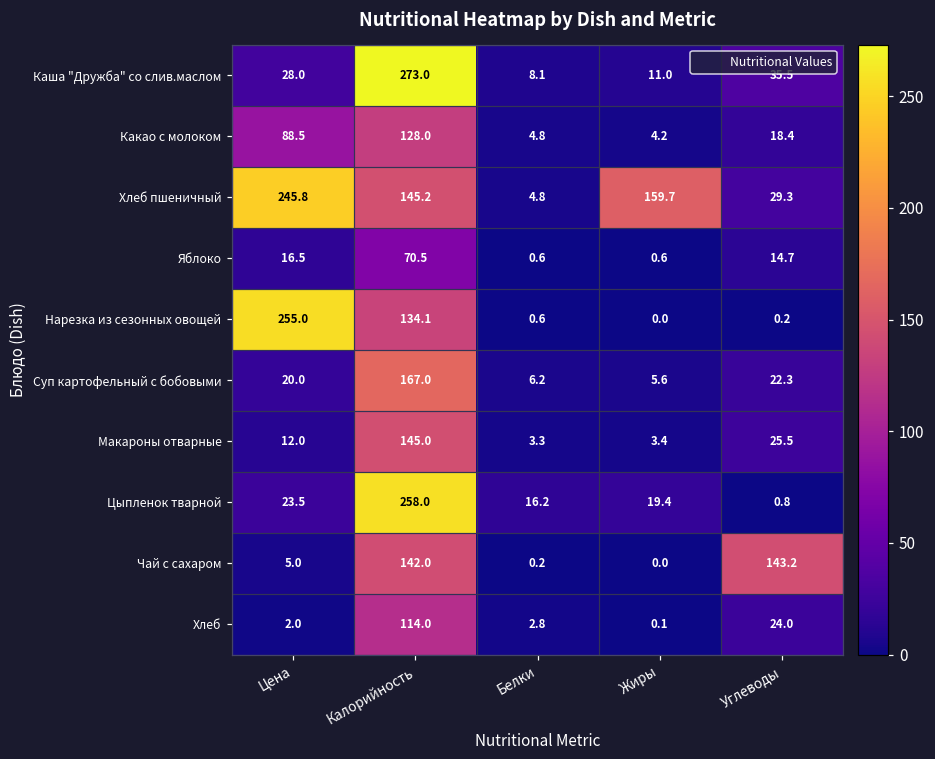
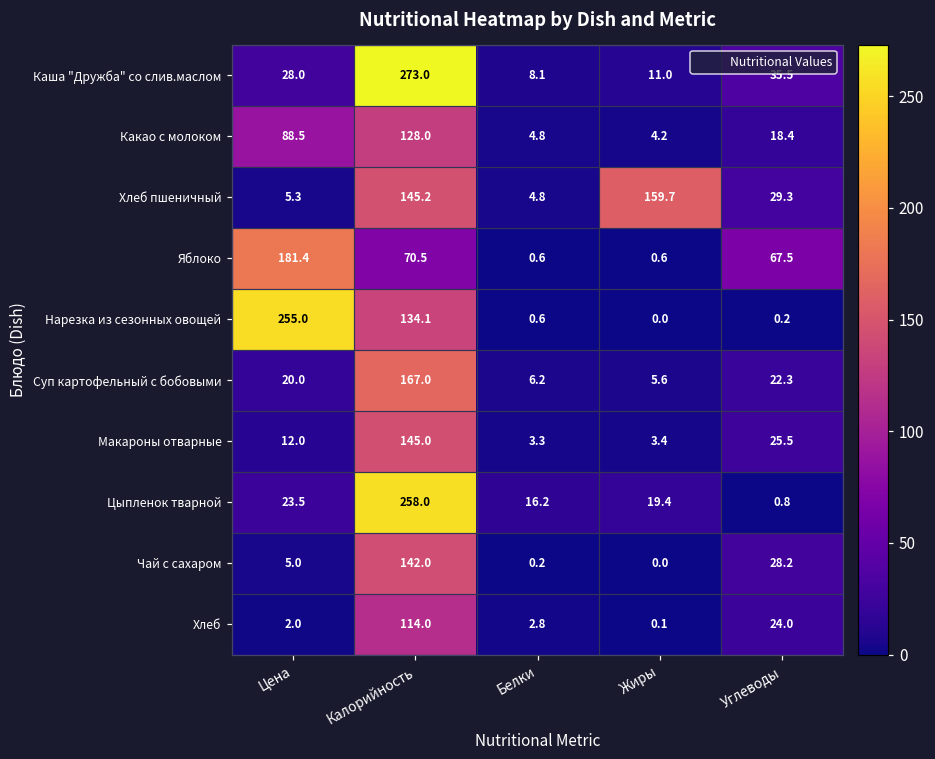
Хлеб пшеничный, Цена: 245.8 -> 5.3
Яблоко, Цена: 16.5 -> 181.4
Яблоко, Углеводы: 14.7 -> 67.5
Чай с сахаром, Углеводы: 143.2 -> 28.2
